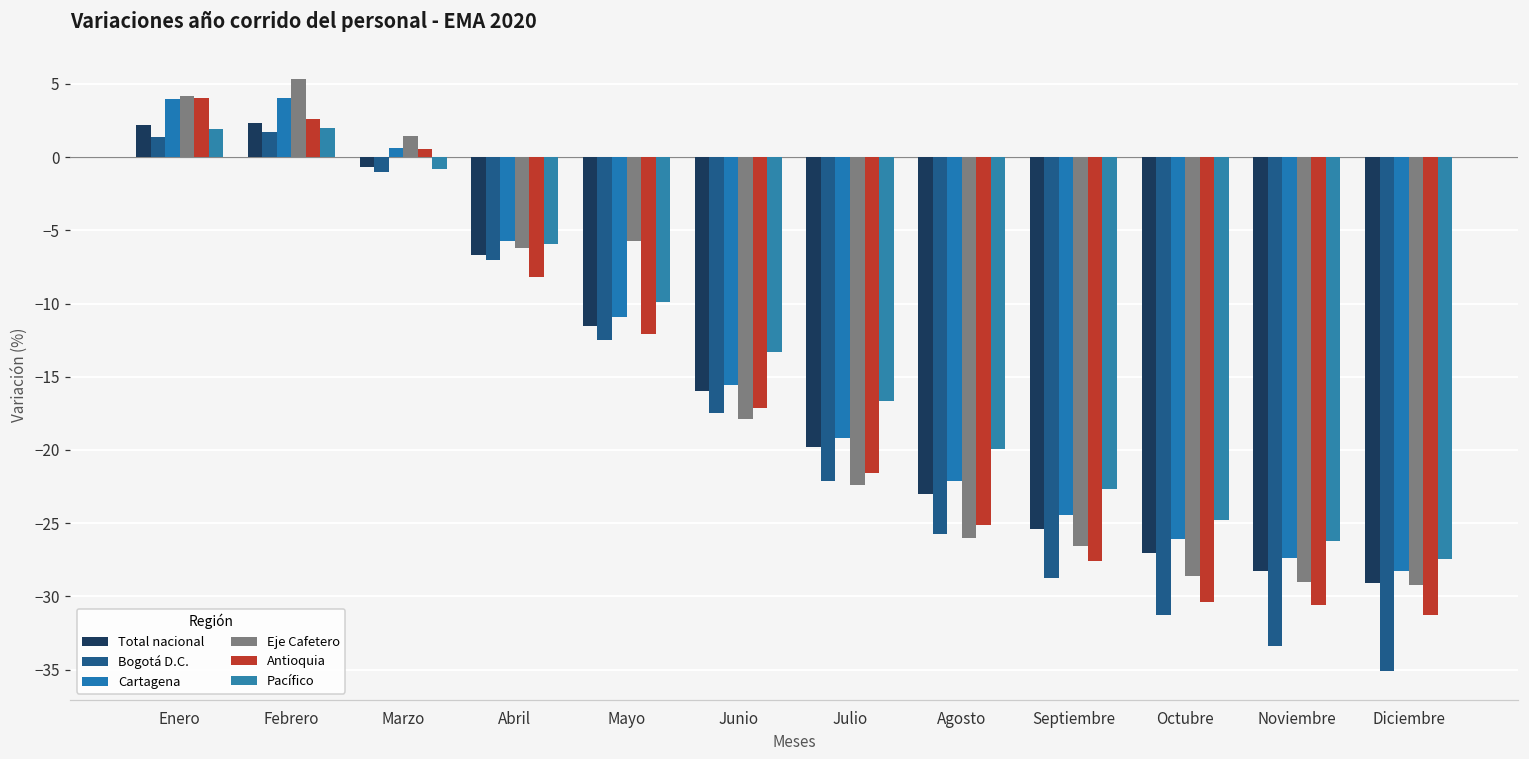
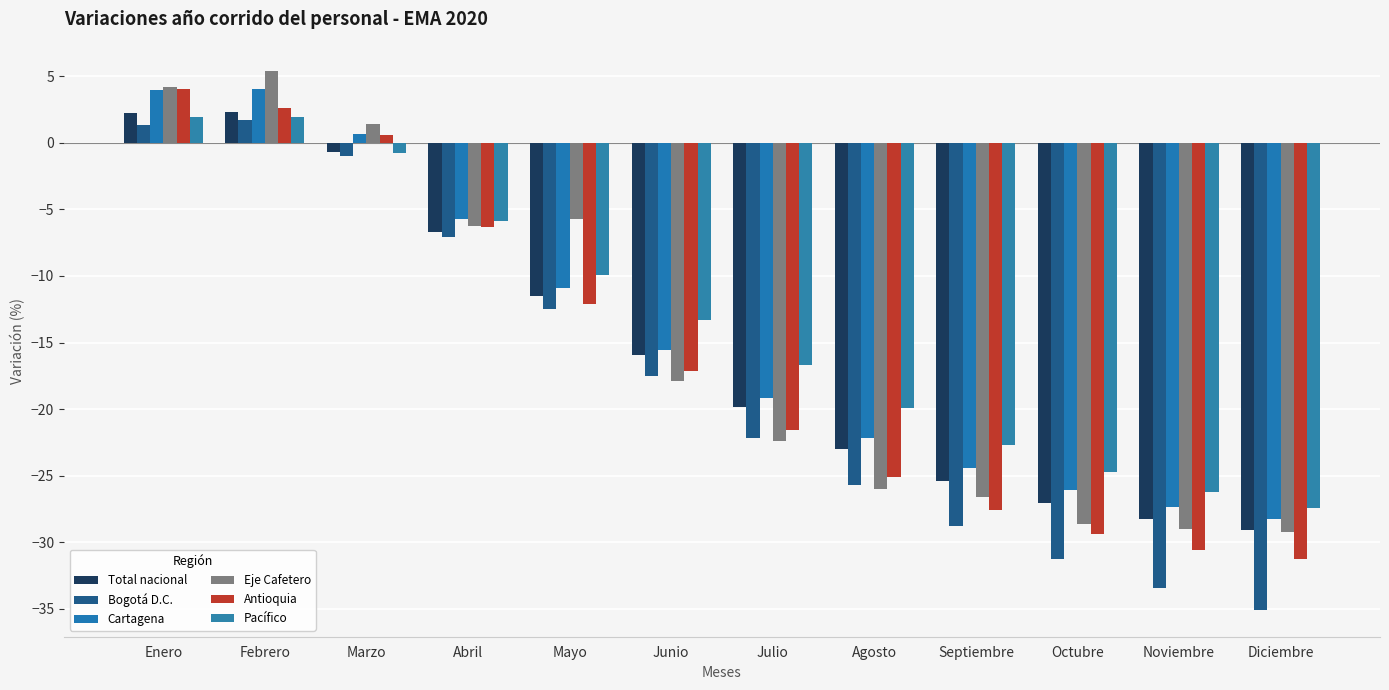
Antioquia, Abril: -8.2 -> -6.3
Antioquia, Octubre: -30.4 -> -29.4
